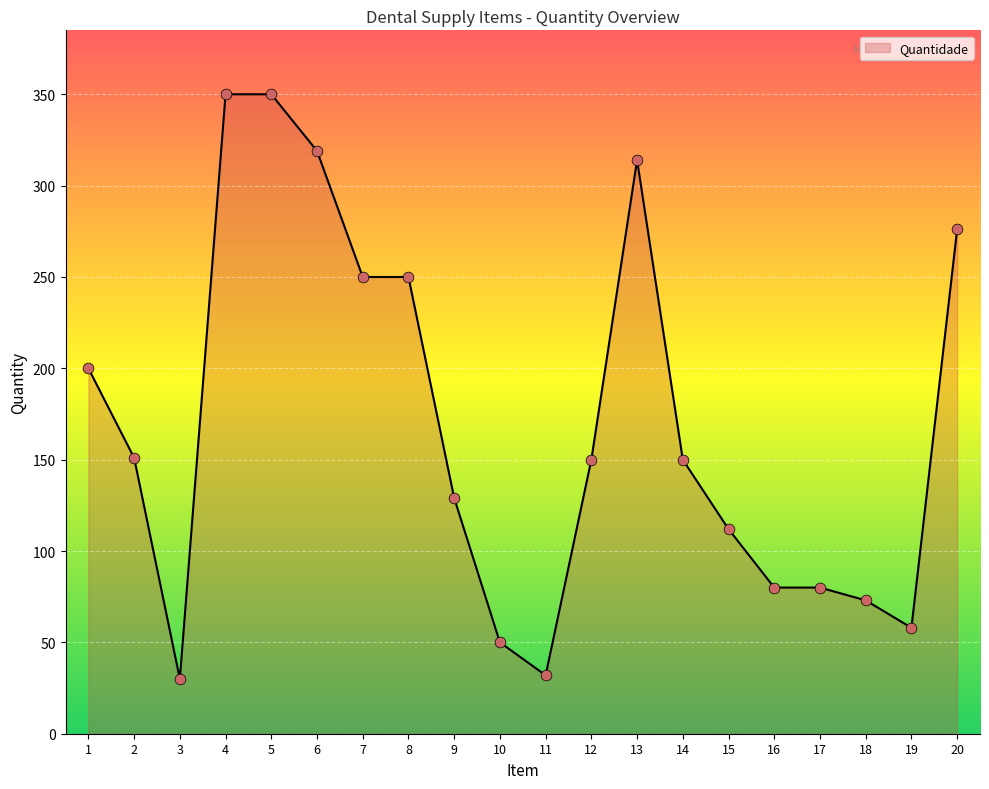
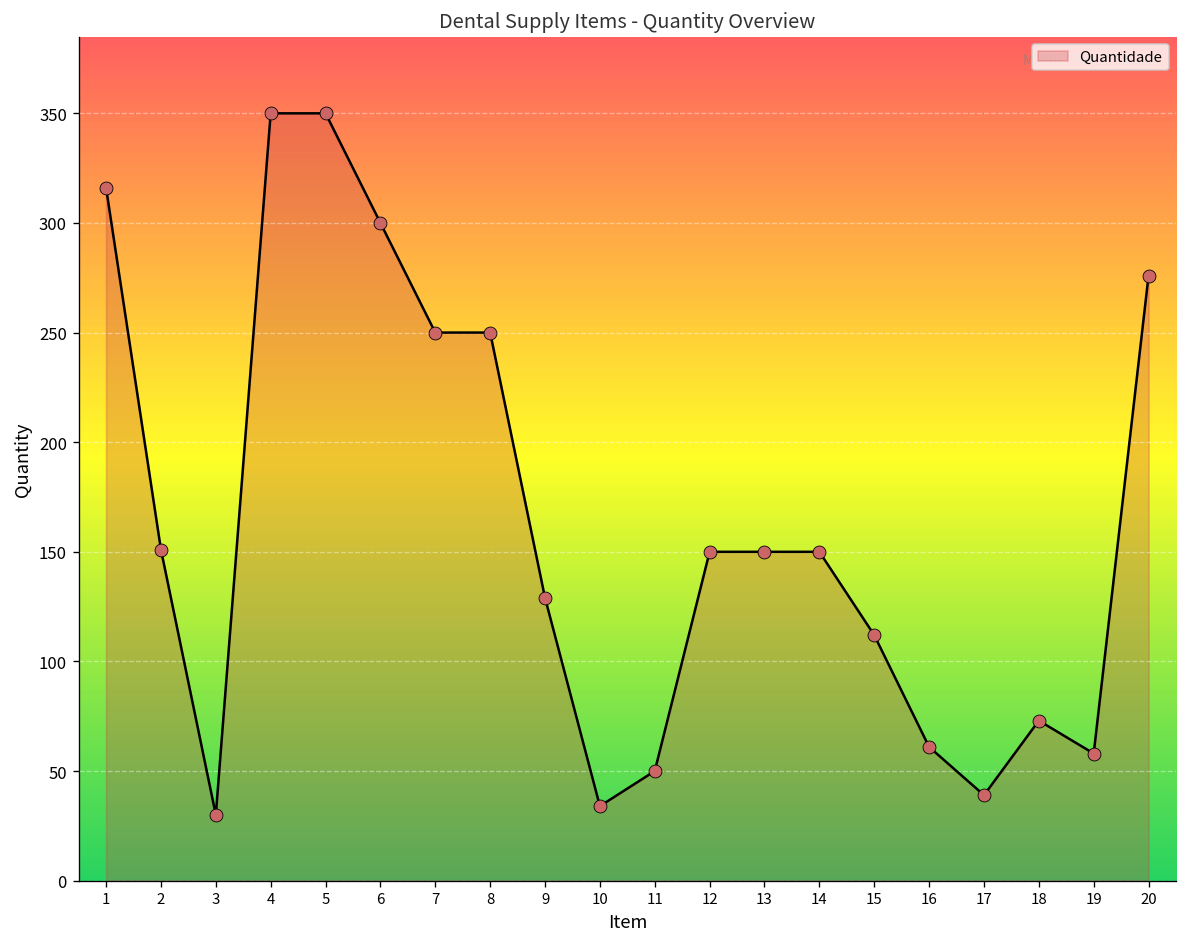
1: 200 -> 316
6: 319 -> 300
10: 50 -> 34
11: 32 -> 50
13: 314 -> 150
16: 80 -> 61
17: 80 -> 39
